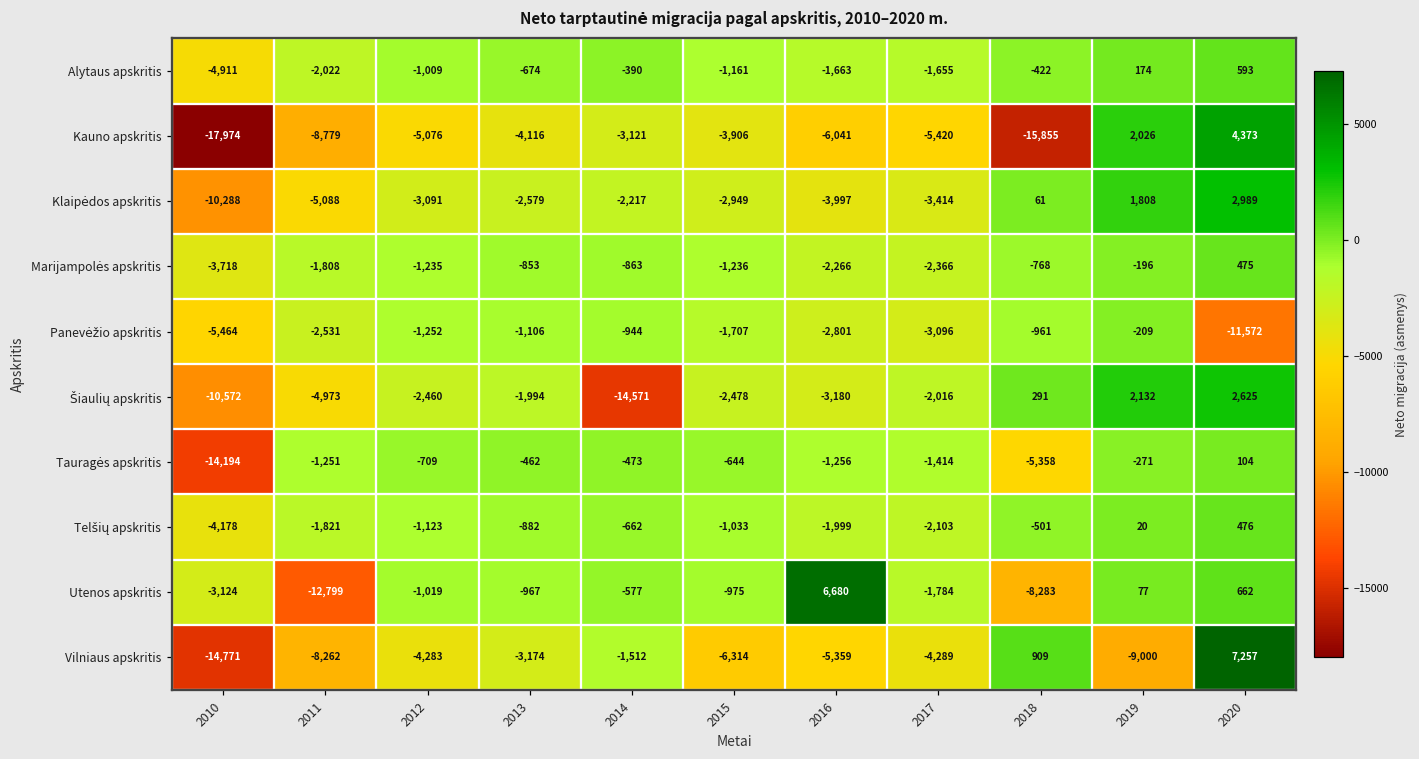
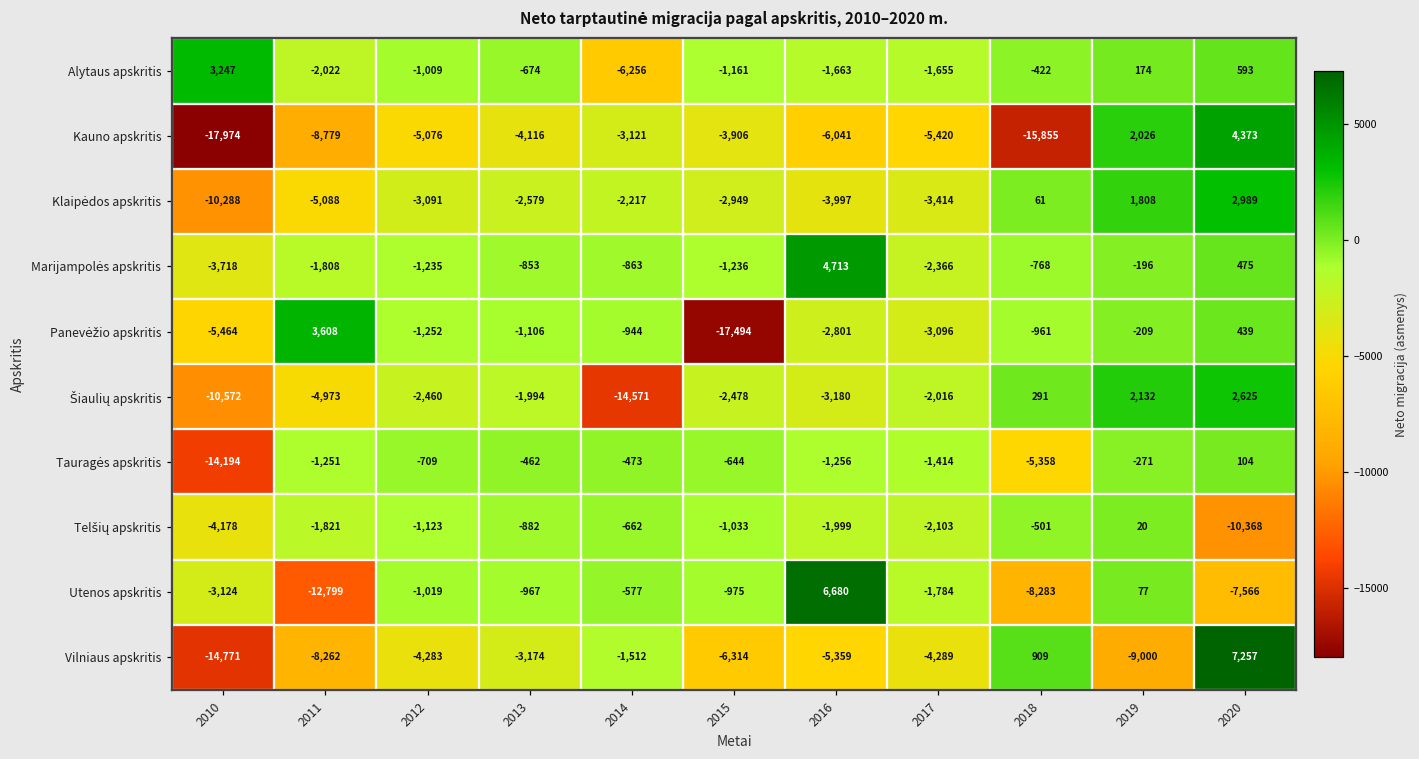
Alytaus apskritis, 2010: -4,911 -> 3,247
Alytaus apskritis, 2014: -390 -> -6,256
Marijampolės apskritis, 2016: -2,266 -> 4,713
Panevėžio apskritis, 2011: -2,531 -> 3,608
Panevėžio apskritis, 2015: -1,707 -> -17,494
Panevėžio apskritis, 2020: -11,572 -> 439
Telšių apskritis, 2020: 476 -> -10,368
Utenos apskritis, 2020: 662 -> -7,566
